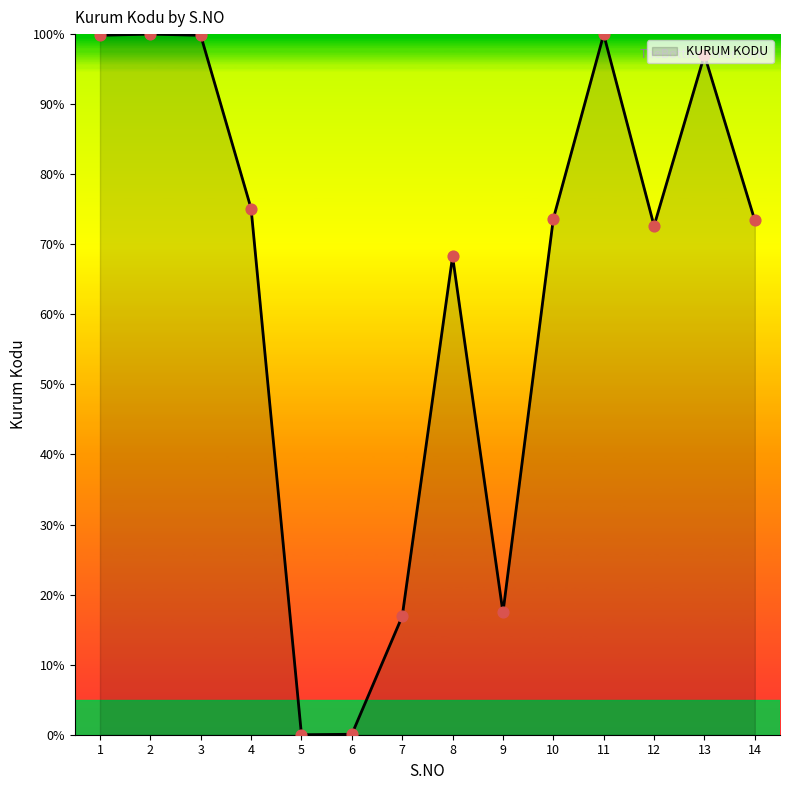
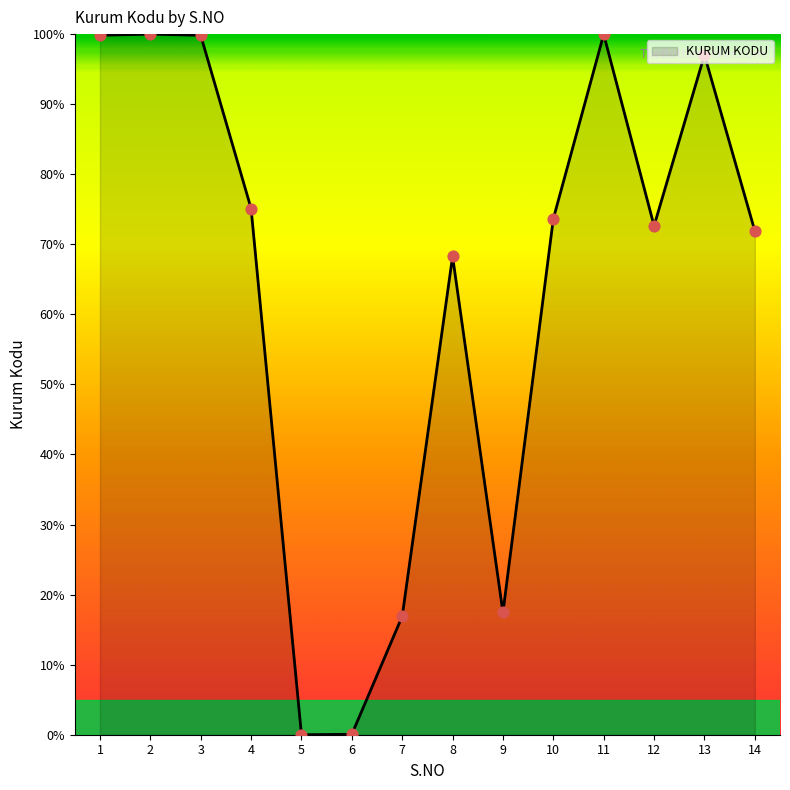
14: 73% -> 72%
